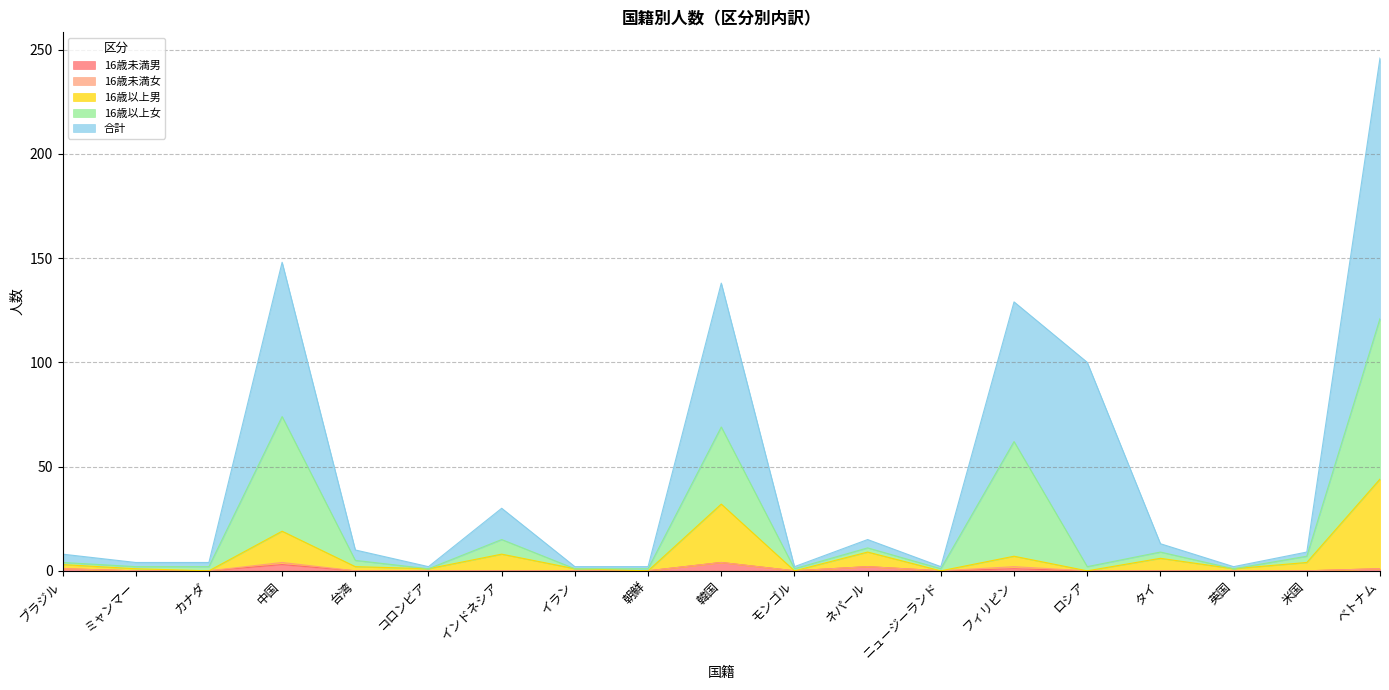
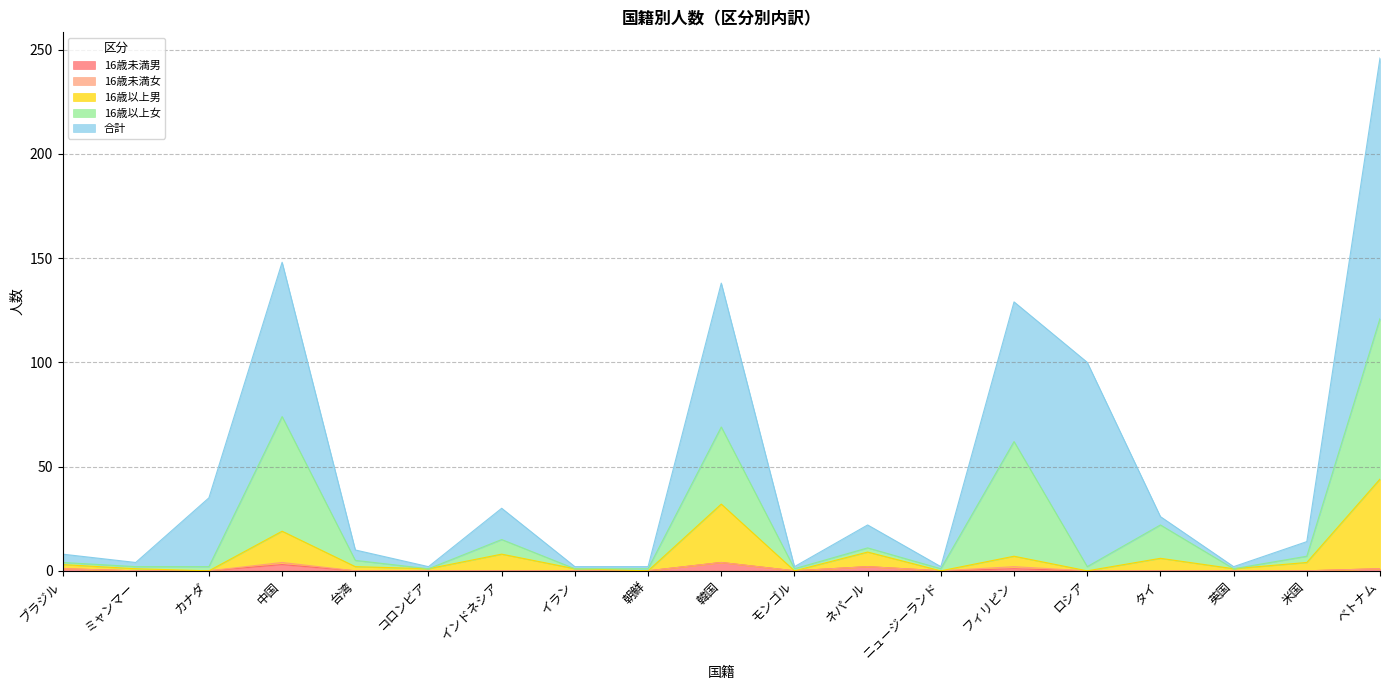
合計, カナダ: 2 -> 33
合計, ネパール: 4 -> 11
16歳以上女, タイ: 3 -> 16
合計, 米国: 2 -> 7
